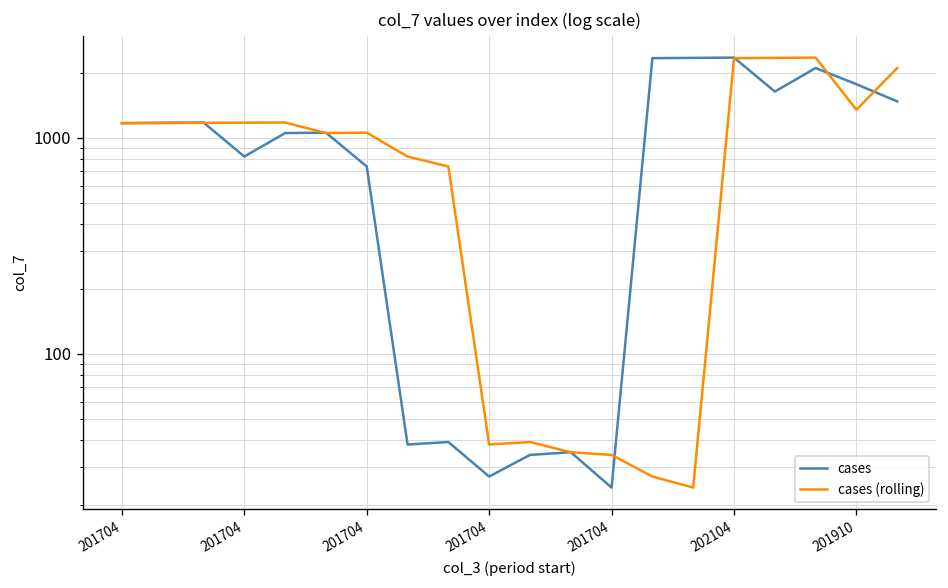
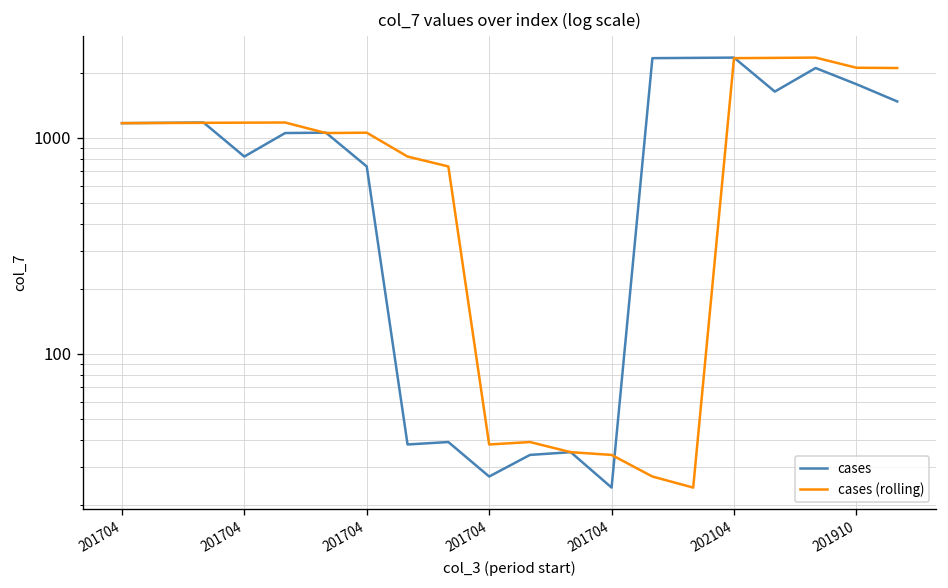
cases (rolling), 201910: 1300 -> 2100
